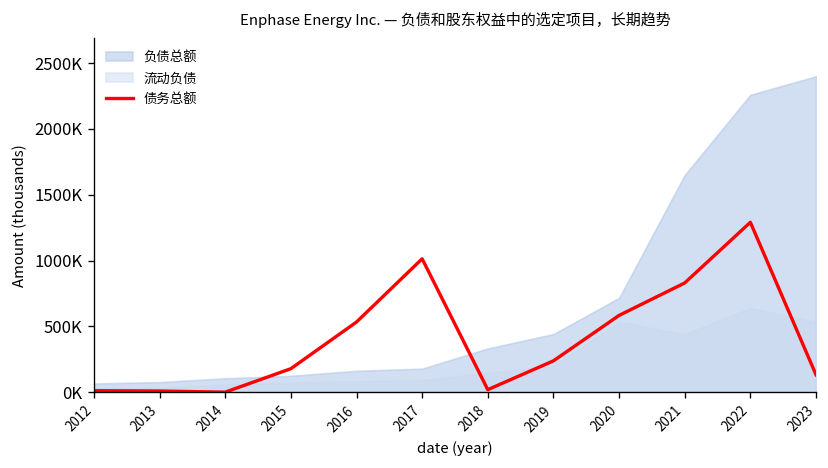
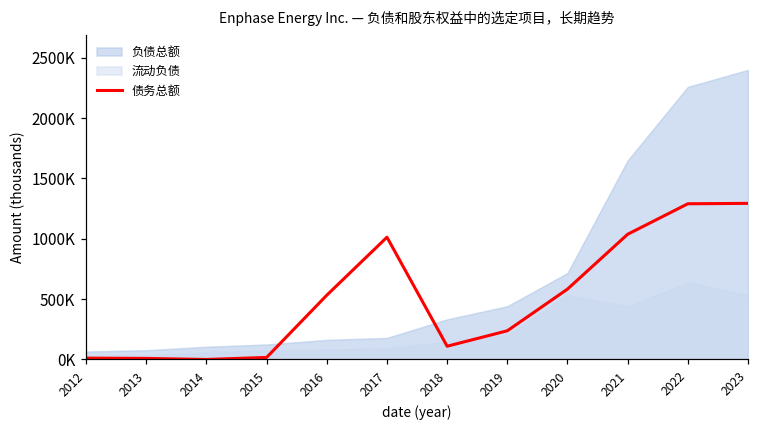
债务总额, 2015: 180000 -> 20000
债务总额, 2018: 20000 -> 110000
债务总额, 2021: 830000 -> 1040000
债务总额, 2023: 130000 -> 1290000
